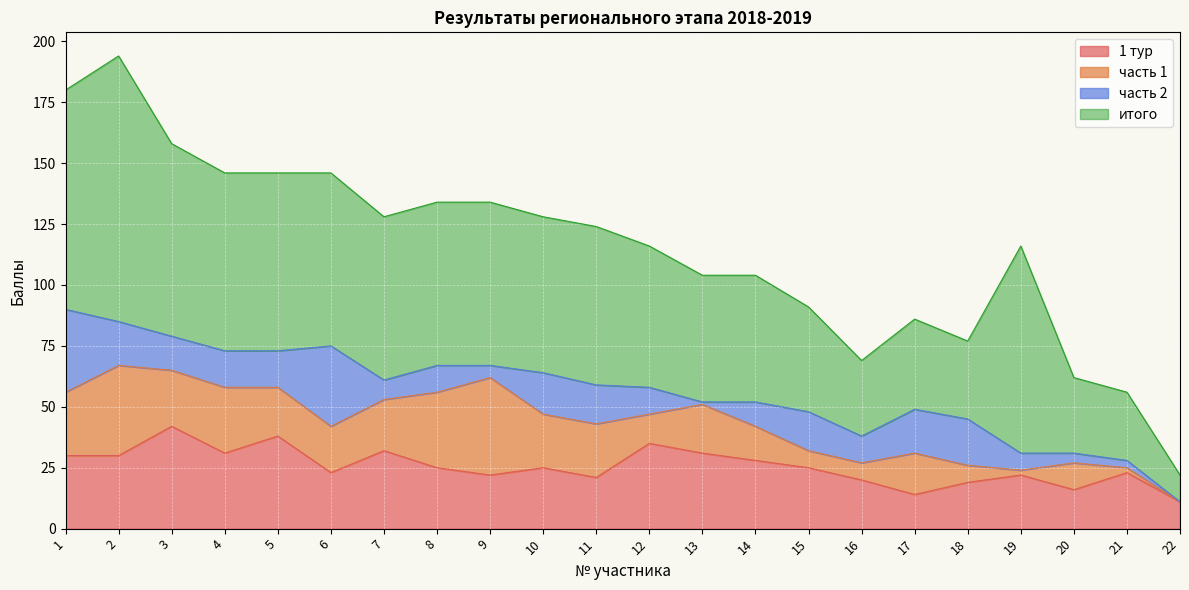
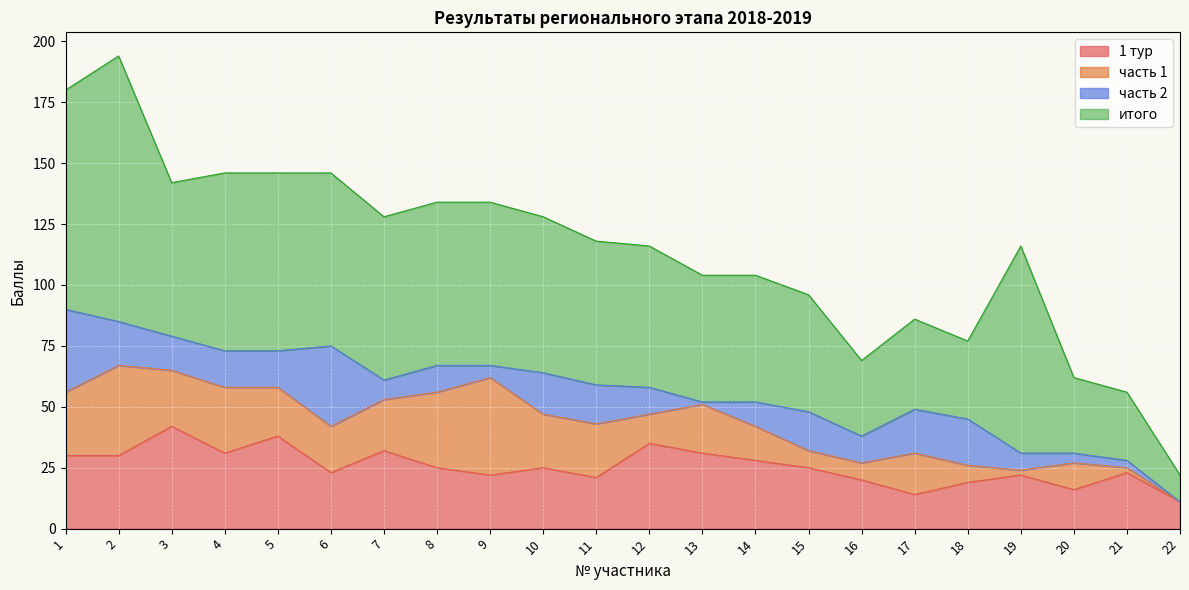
итого, 3: 79 -> 63
итого, 11: 65 -> 59
итого, 15: 43 -> 48
